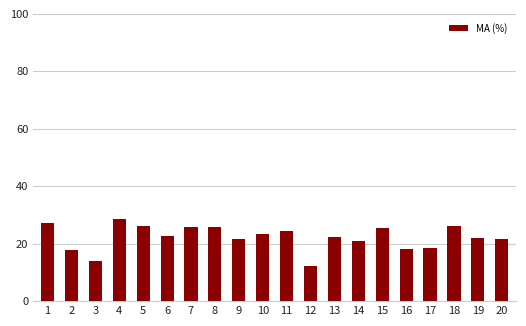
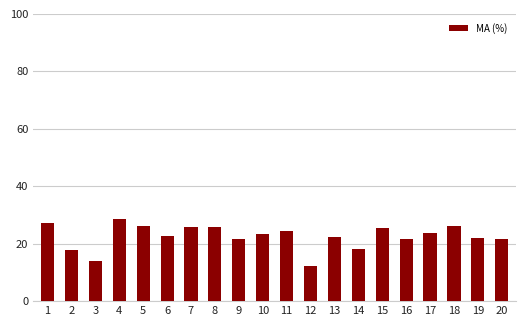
14: 21 -> 18
16: 18 -> 22
17: 19 -> 24
